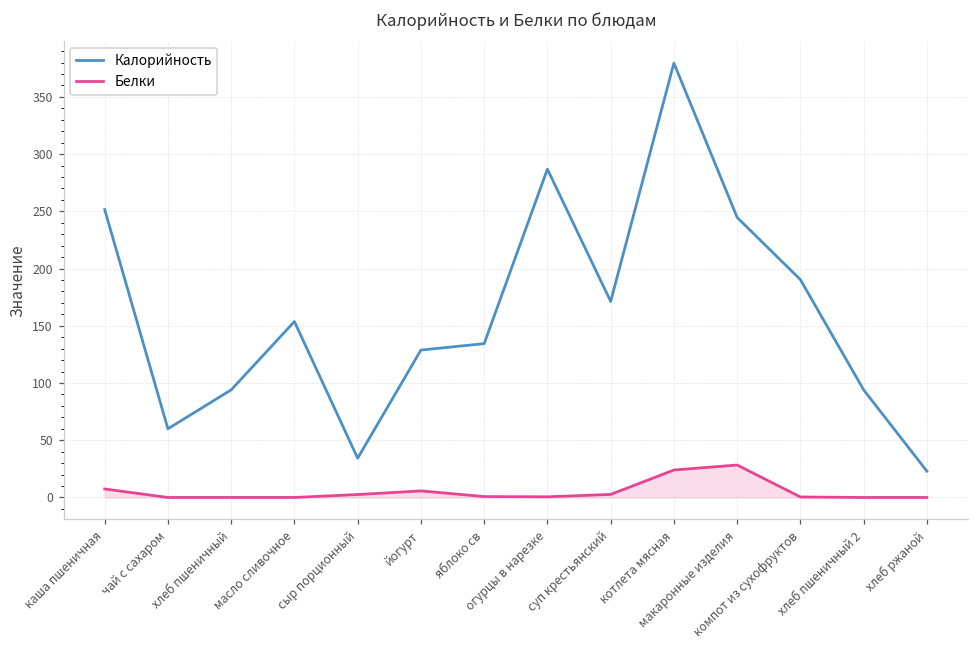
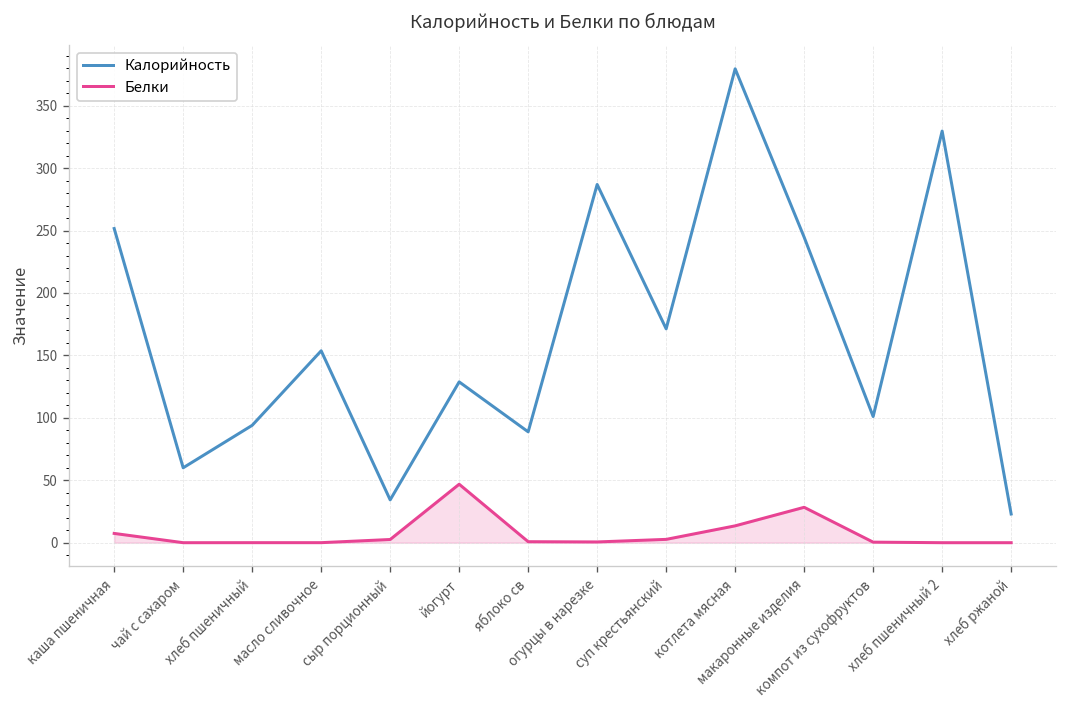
Белки, йогурт: 6 -> 47
Калорийность, яблоко св: 134 -> 89
Белки, котлета мясная: 24 -> 14
Калорийность, компот из сухофруктов: 190 -> 101
Калорийность, хлеб пшеничный 2: 94 -> 330
